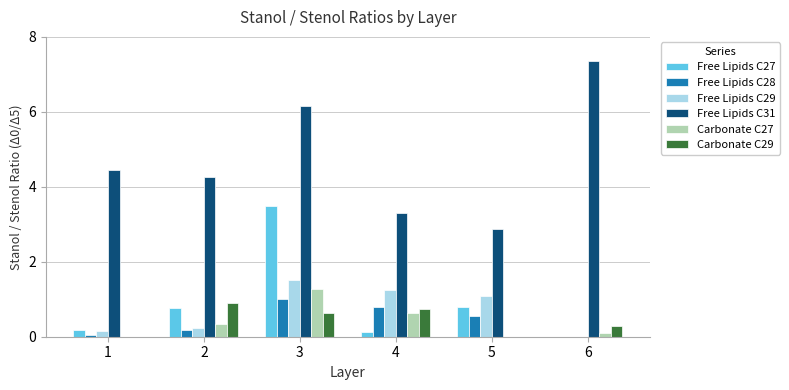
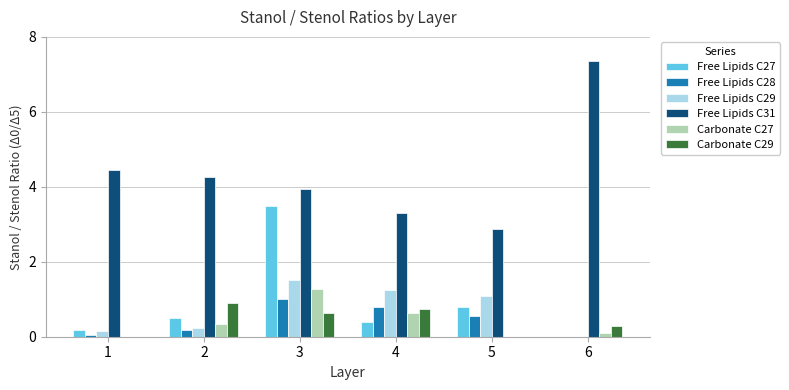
Free Lipids C27, 2: 0.8 -> 0.5
Free Lipids C31, 3: 6.2 -> 4.0
Free Lipids C27, 4: 0.1 -> 0.4
